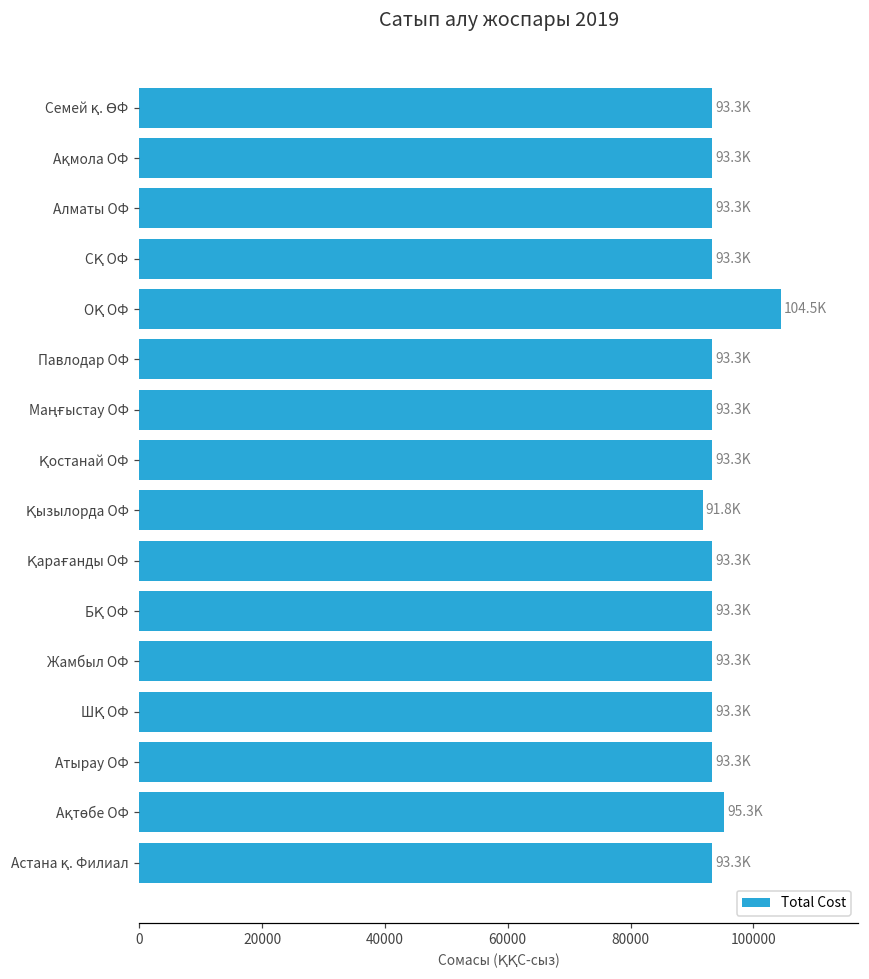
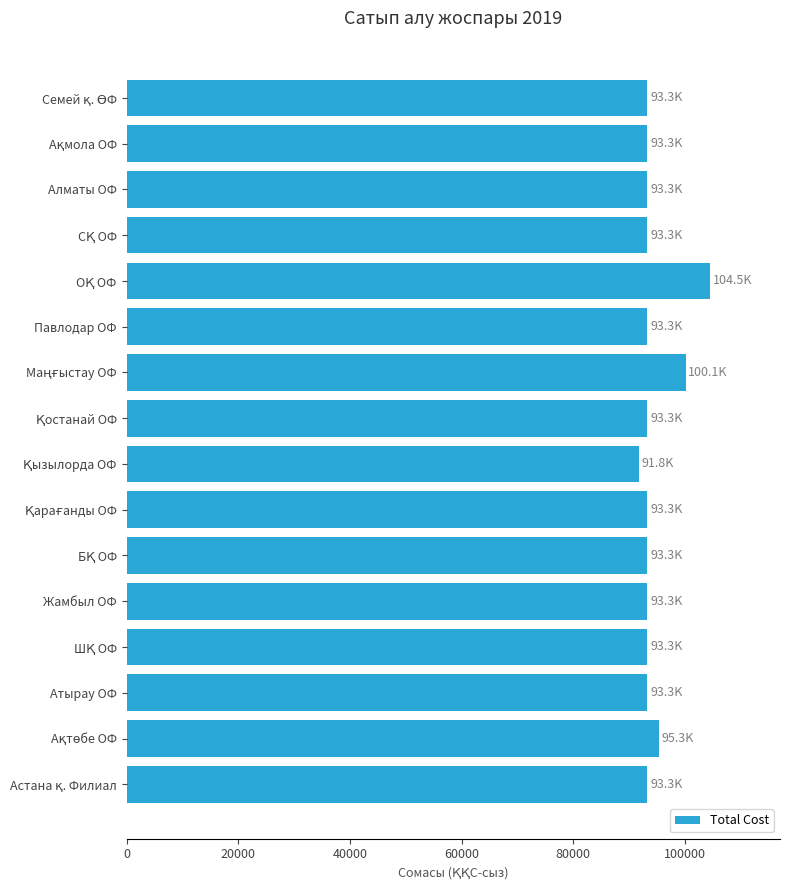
Маңғыстау ОФ: 93.3K -> 100.1K
